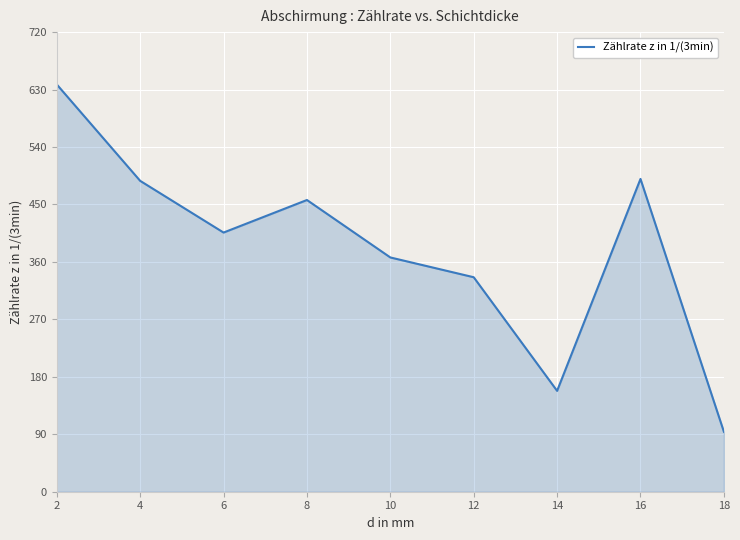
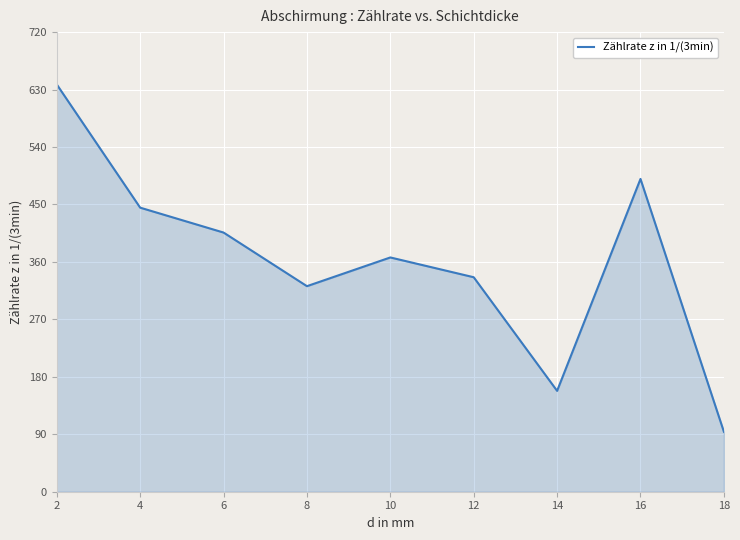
4: 490 -> 450
8: 460 -> 320
